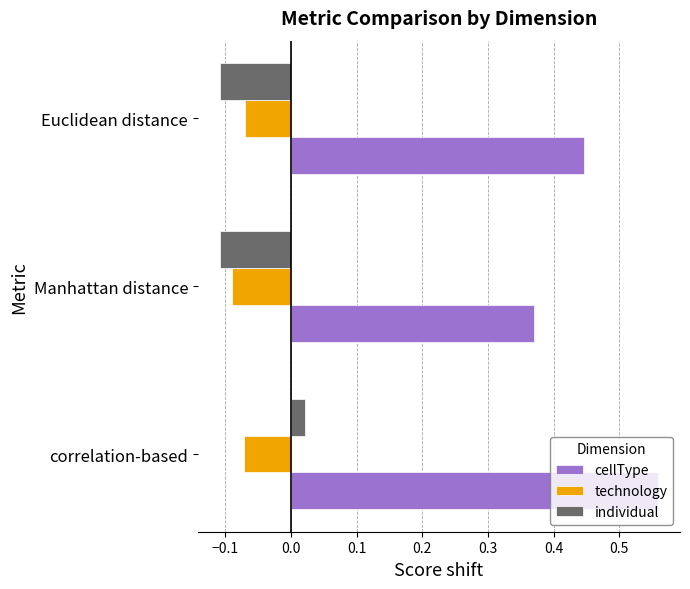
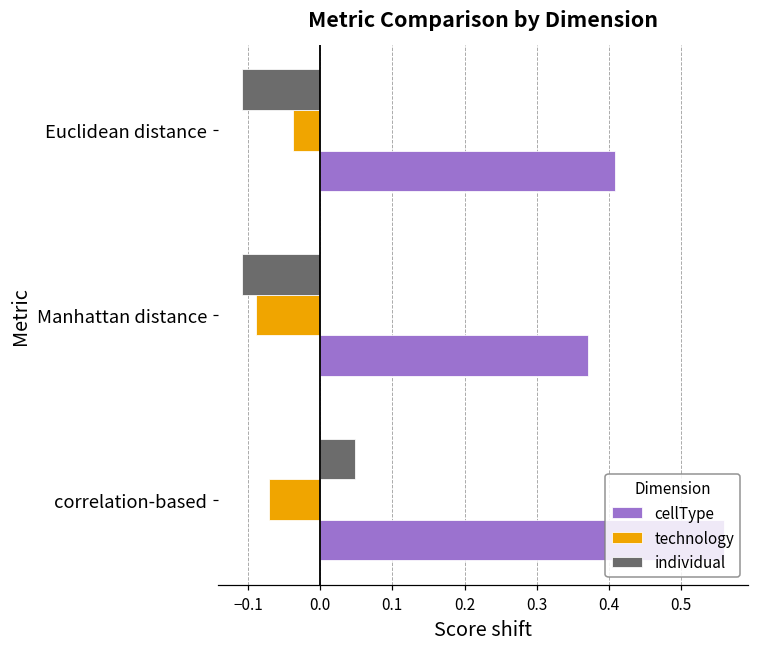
technology, Euclidean distance: -0.07 -> -0.04
cellType, Euclidean distance: 0.45 -> 0.41
individual, correlation-based: 0.02 -> 0.05
